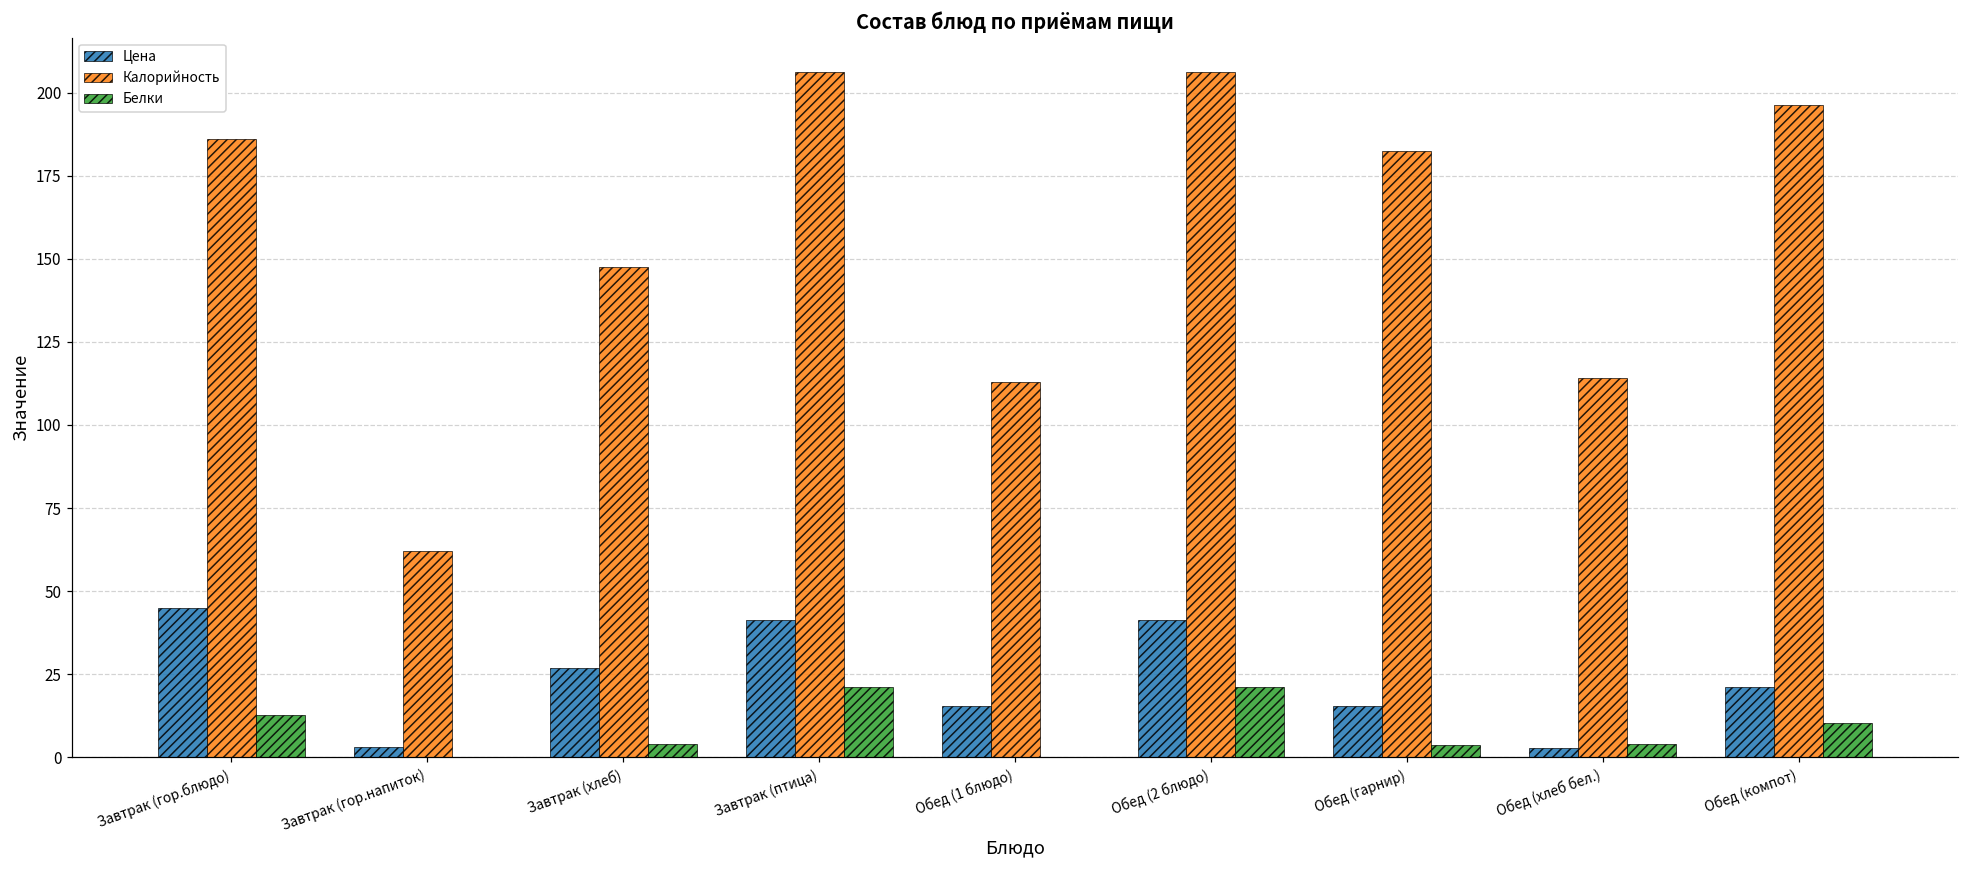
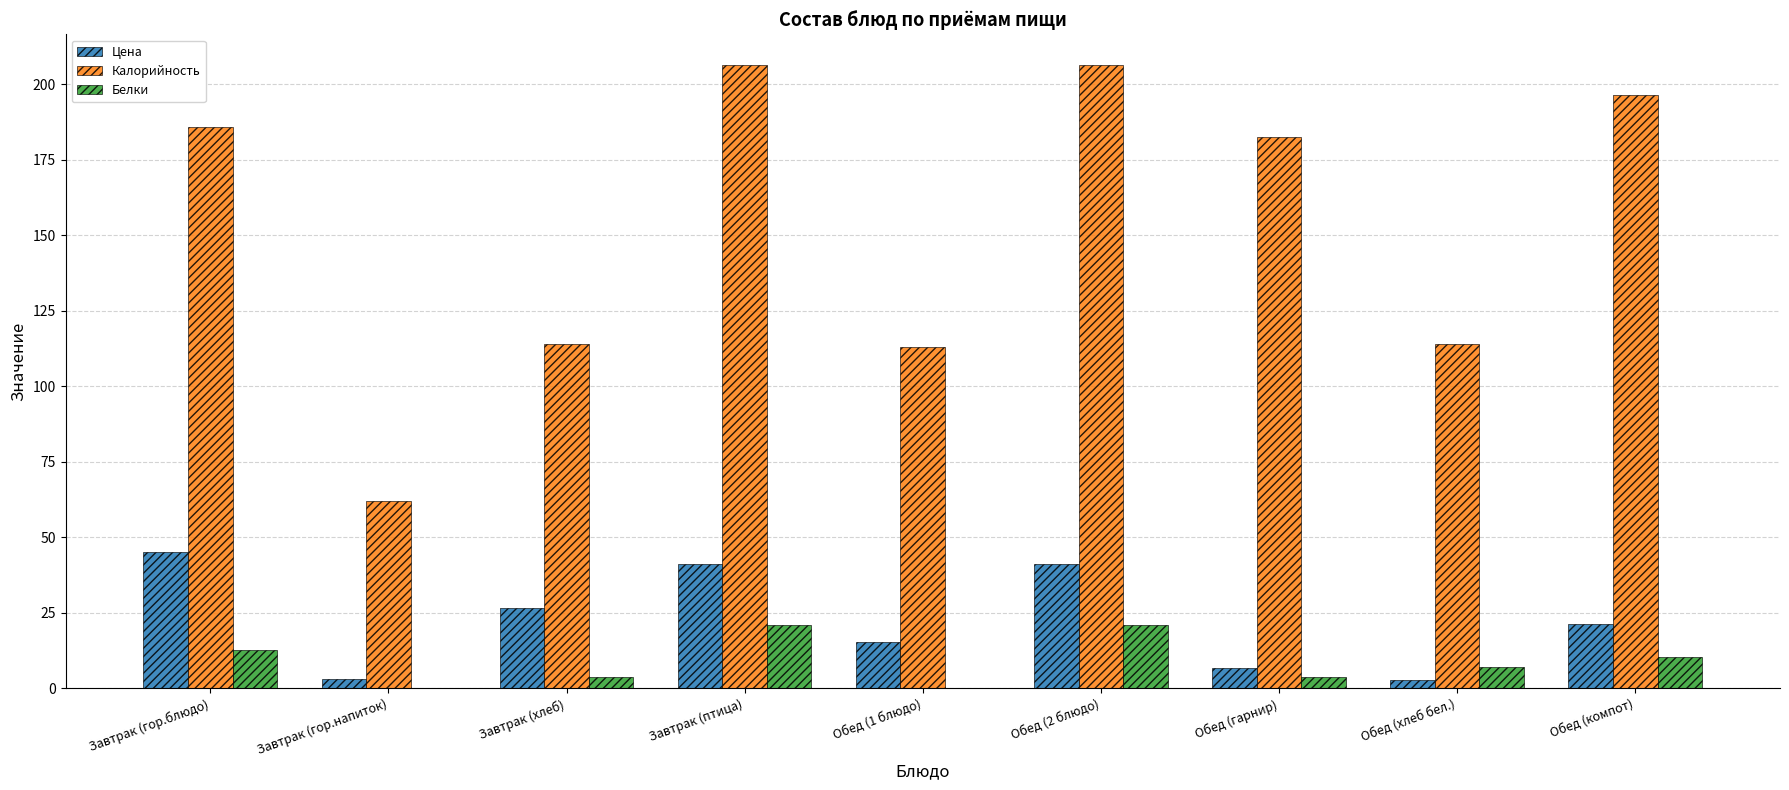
Калорийность, Завтрак (хлеб): 147 -> 114
Цена, Обед (гарнир): 15 -> 7
Белки, Обед (хлеб бел.): 4 -> 7
